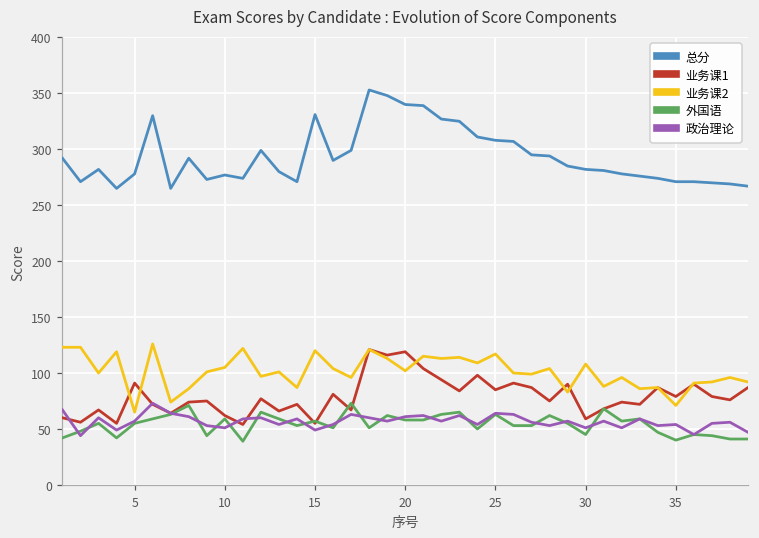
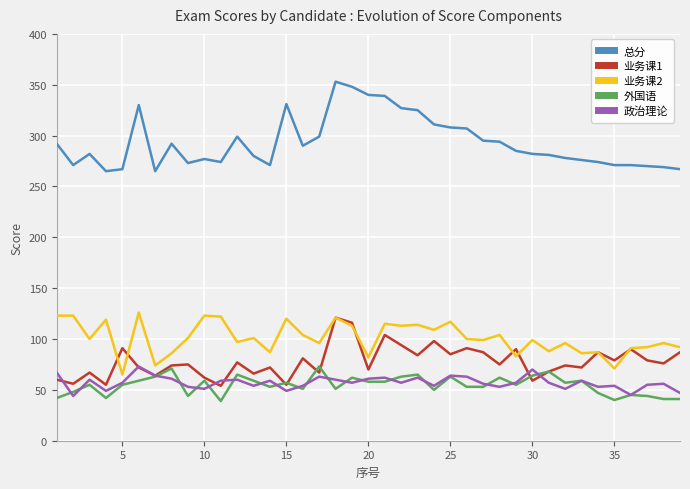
总分, 5: 278 -> 267
业务课2, 10: 105 -> 123
业务课1, 20: 119 -> 70
业务课2, 20: 102 -> 82
业务课2, 30: 108 -> 99
外国语, 30: 45 -> 64
政治理论, 30: 51 -> 70
